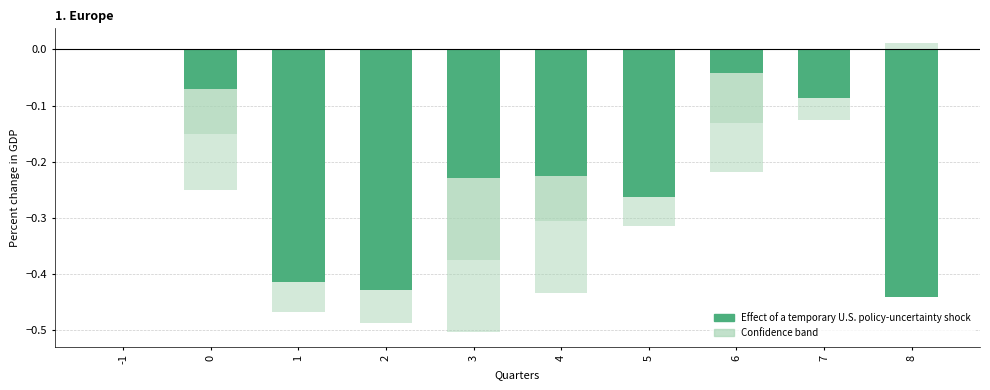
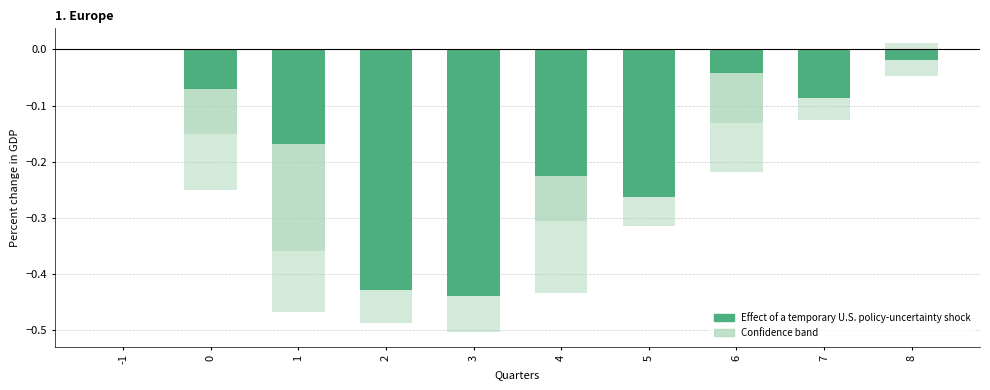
Effect of a temporary U.S. policy-uncertainty shock, 1: -0.41 -> -0.17
Effect of a temporary U.S. policy-uncertainty shock, 3: -0.23 -> -0.44
Effect of a temporary U.S. policy-uncertainty shock, 8: -0.44 -> -0.02
